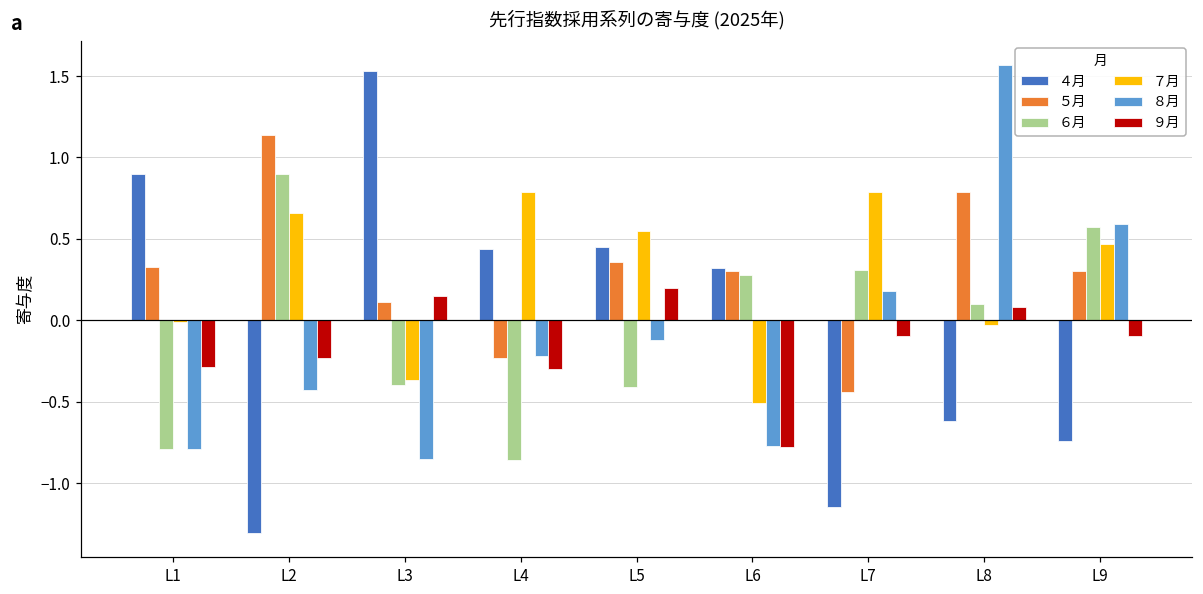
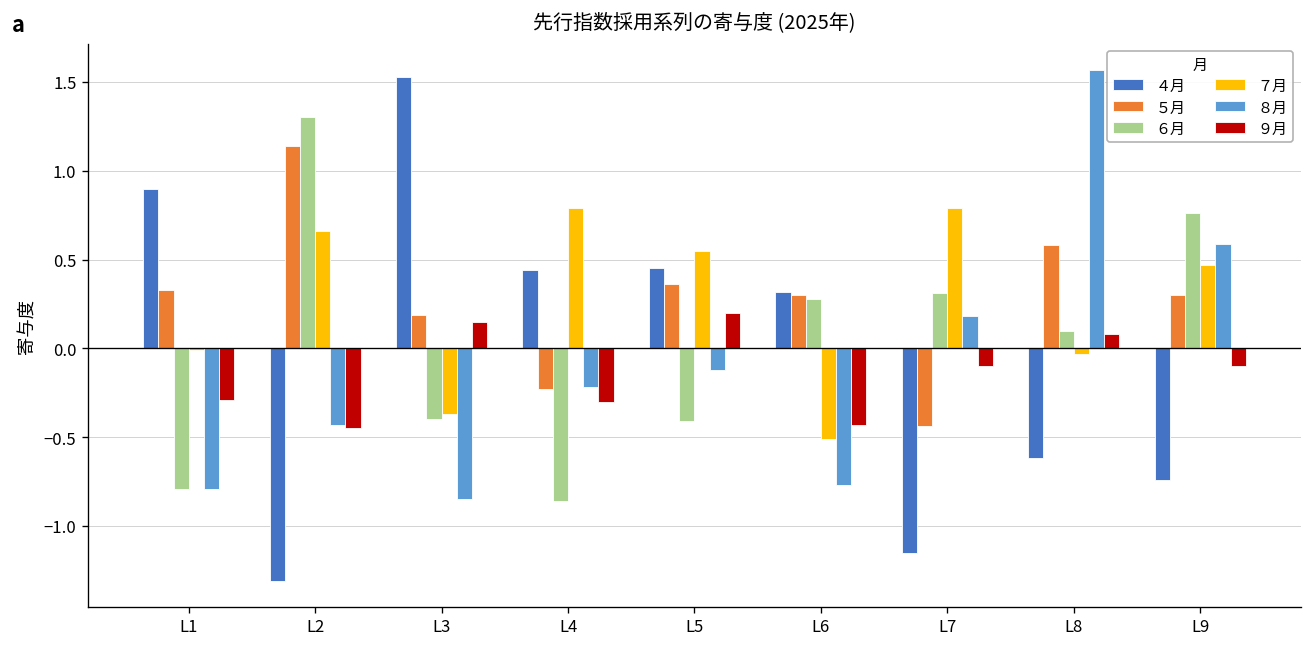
６月, L2: 0.9 -> 1.3
９月, L2: -0.23 -> -0.45
５月, L3: 0.11 -> 0.19
９月, L6: -0.78 -> -0.43
５月, L8: 0.79 -> 0.58
６月, L9: 0.57 -> 0.76
